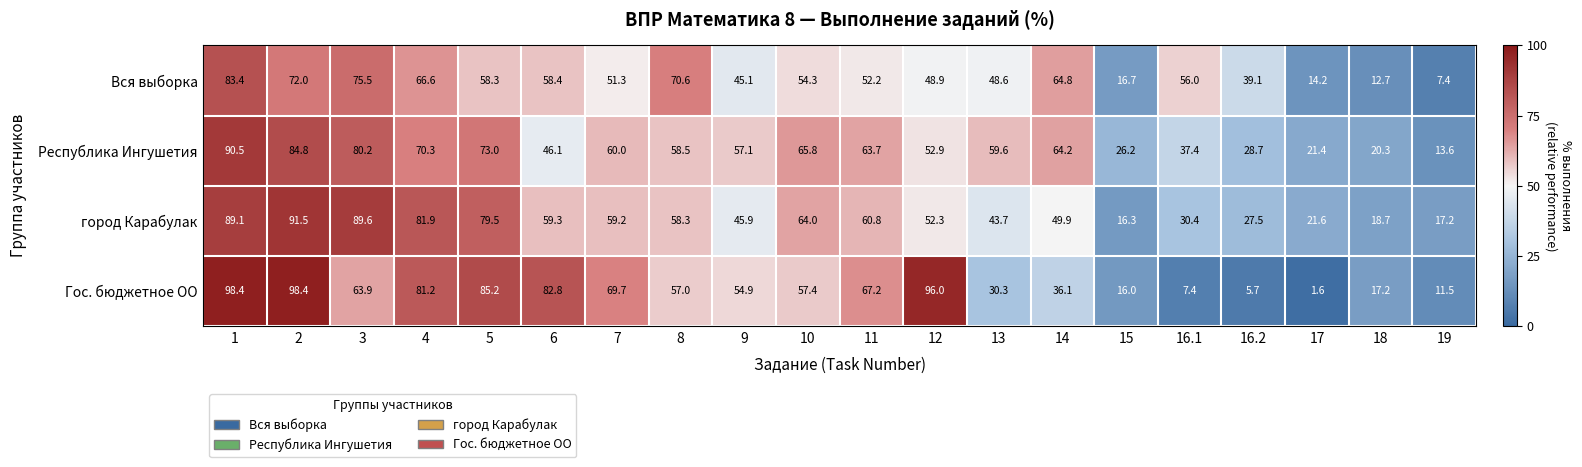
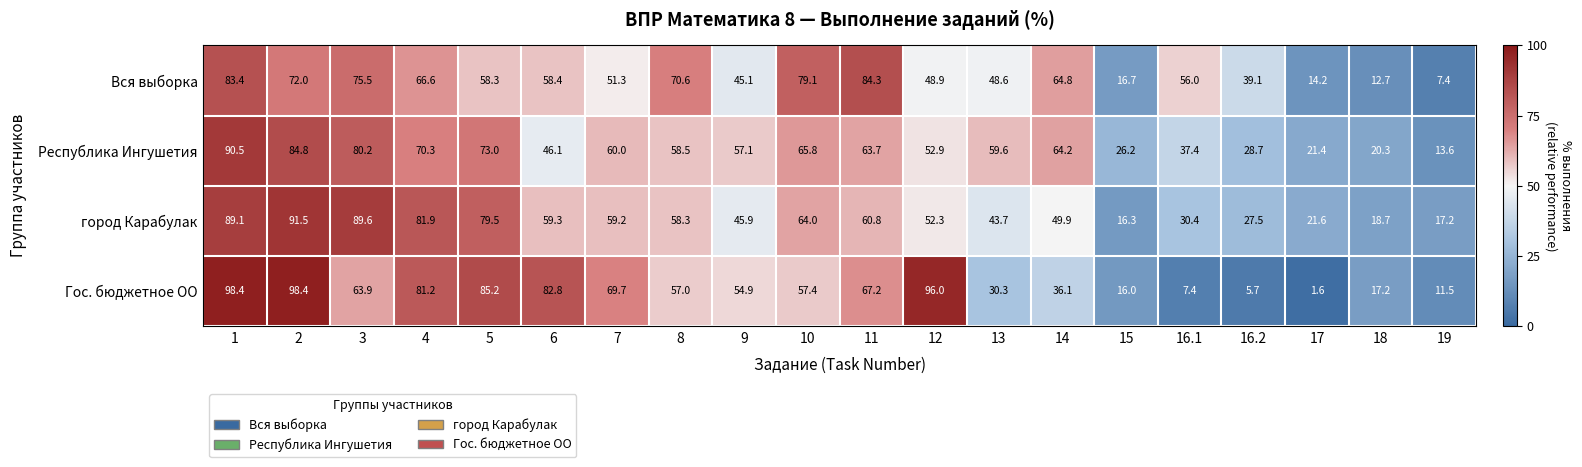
Вся выборка, 10: 54.3 -> 79.1
Вся выборка, 11: 52.2 -> 84.3
